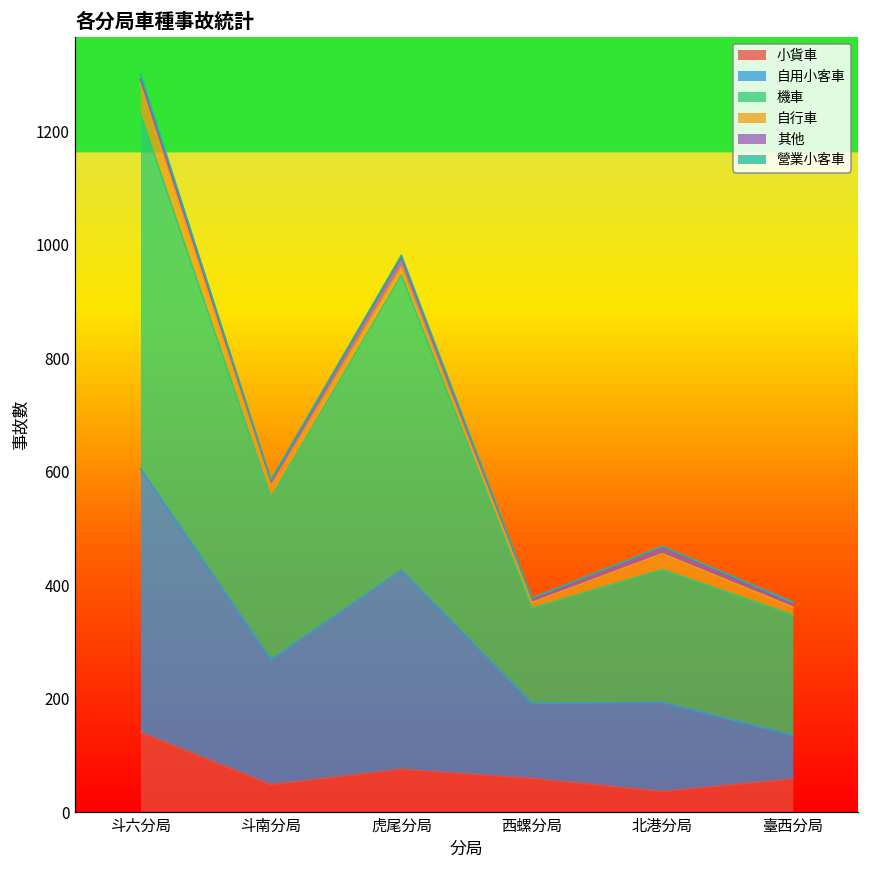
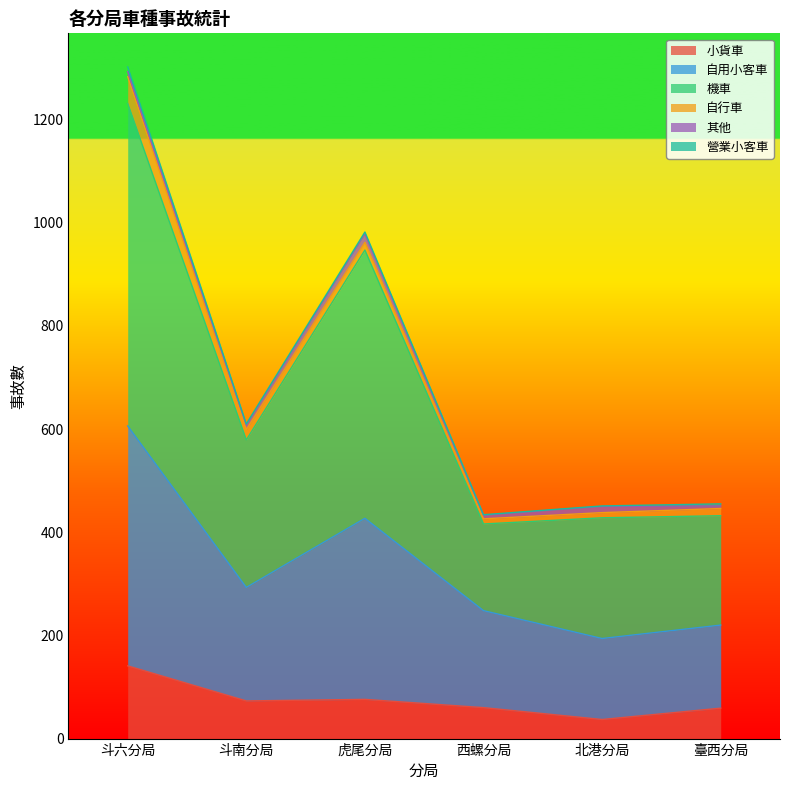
小貨車, 斗南分局: 50 -> 70
自用小客車, 西螺分局: 130 -> 190
自行車, 北港分局: 30 -> 10
自用小客車, 臺西分局: 80 -> 160
